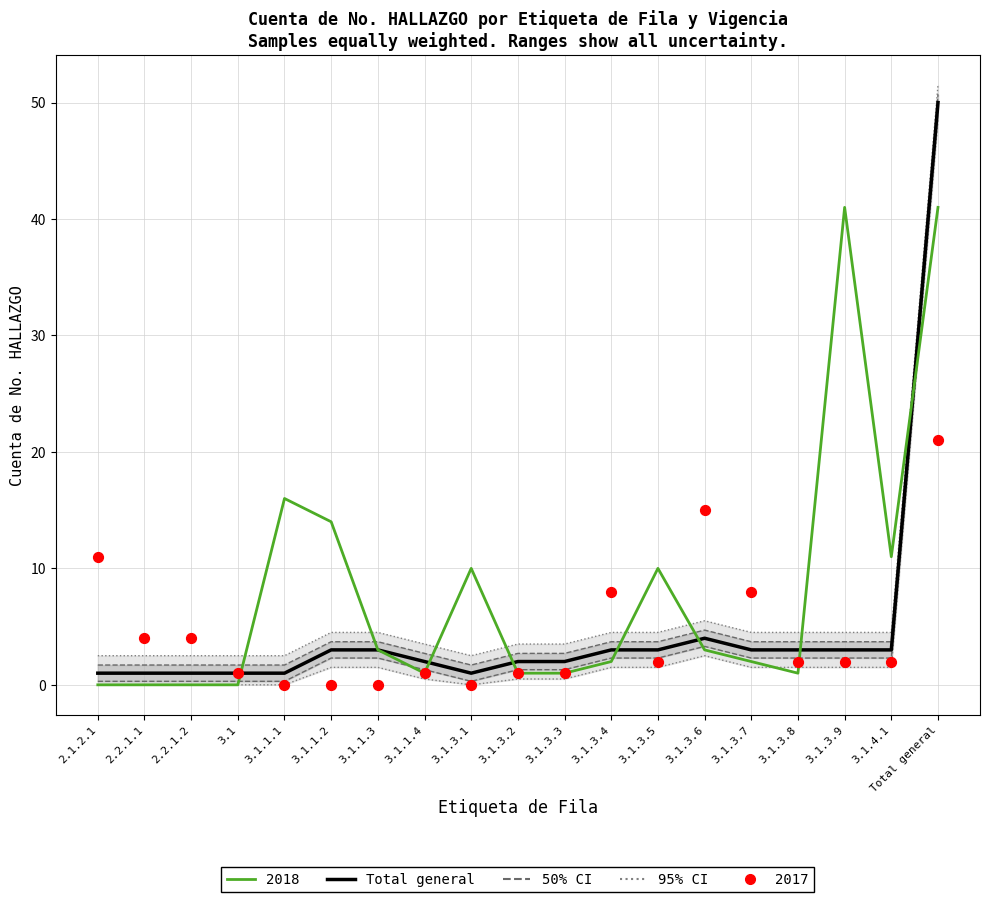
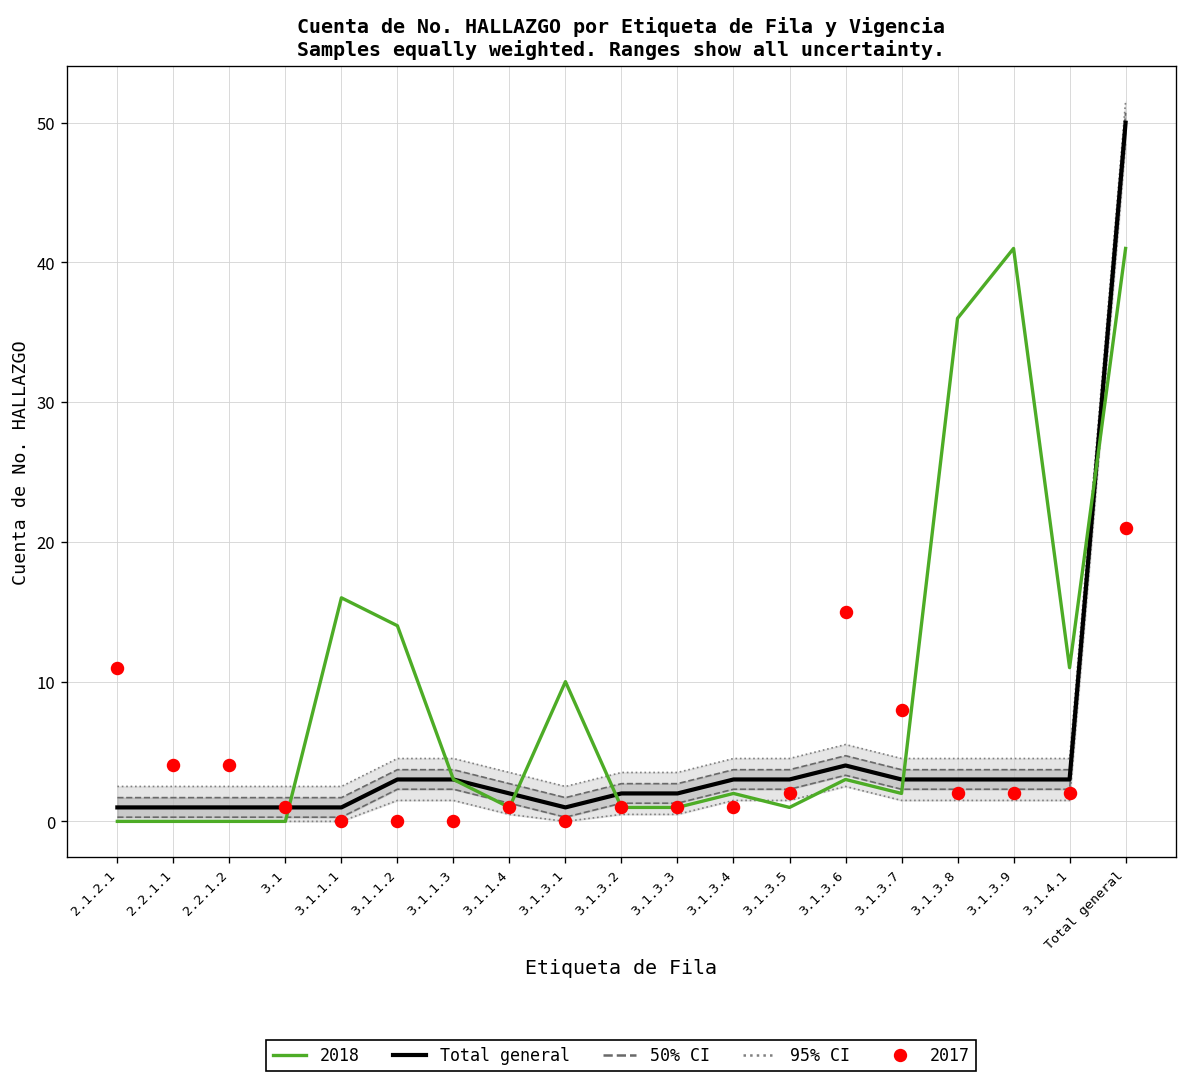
2017, 3.1.3.4: 8 -> 1
2018, 3.1.3.5: 10 -> 1
2018, 3.1.3.8: 1 -> 36
